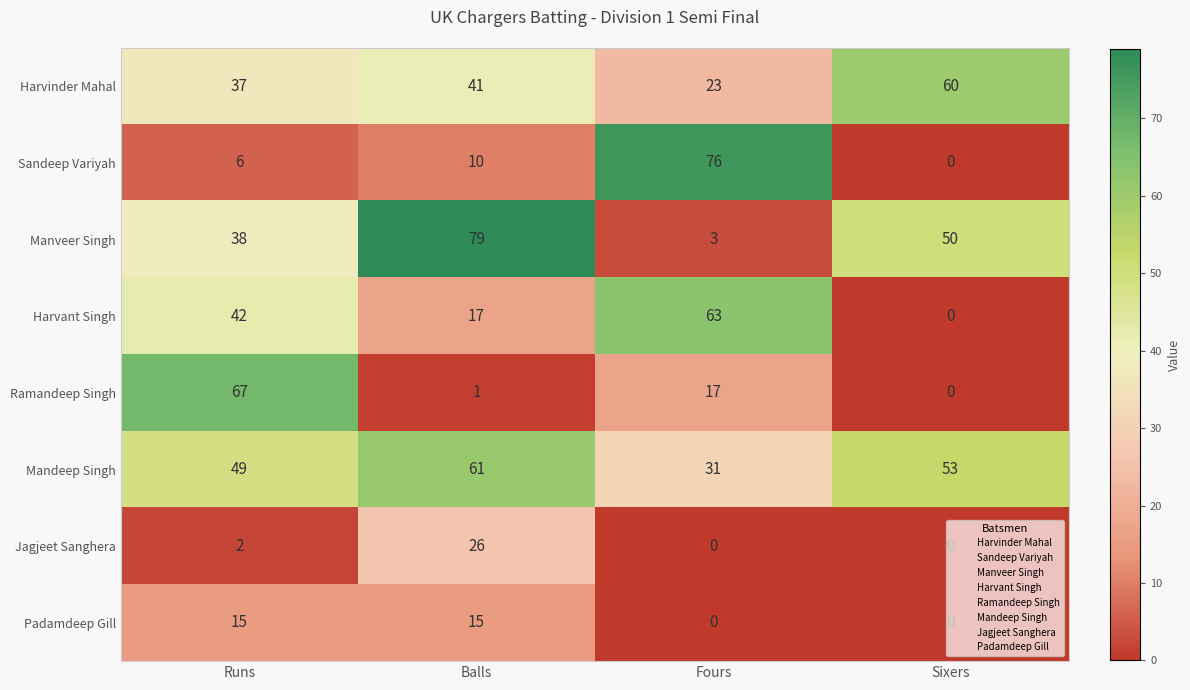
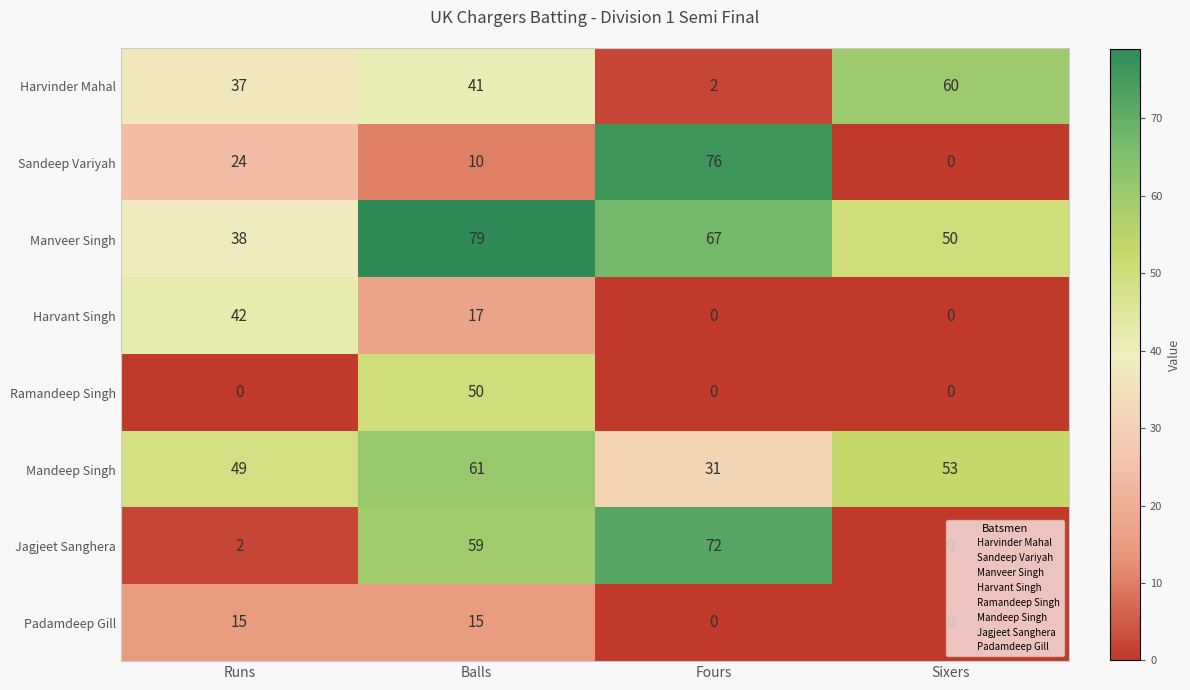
Harvinder Mahal, Fours: 23 -> 2
Sandeep Variyah, Runs: 6 -> 24
Manveer Singh, Fours: 3 -> 67
Harvant Singh, Fours: 63 -> 0
Ramandeep Singh, Runs: 67 -> 0
Ramandeep Singh, Balls: 1 -> 50
Ramandeep Singh, Fours: 17 -> 0
Jagjeet Sanghera, Balls: 26 -> 59
Jagjeet Sanghera, Fours: 0 -> 72
